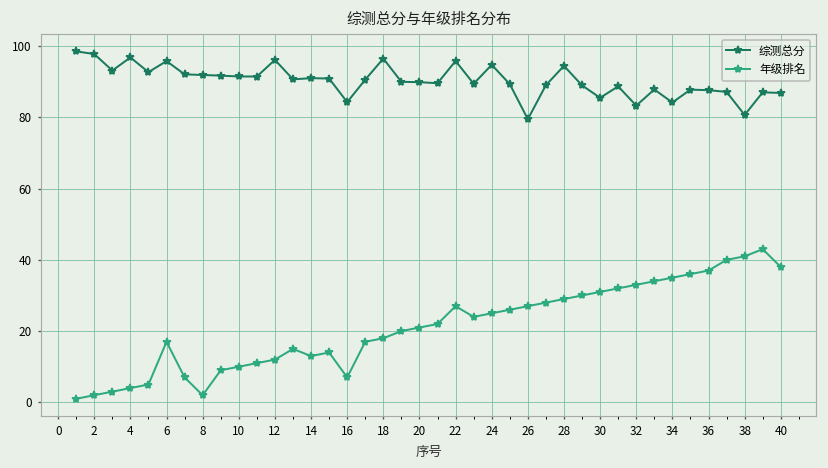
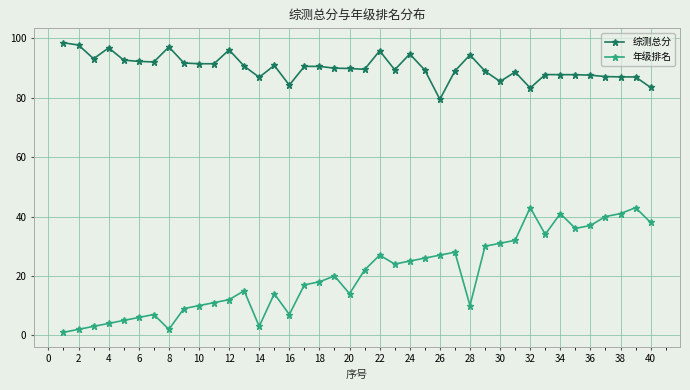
综测总分, 6: 96 -> 92
年级排名, 6: 17 -> 6
综测总分, 8: 92 -> 97
综测总分, 14: 91 -> 87
年级排名, 14: 13 -> 3
综测总分, 18: 97 -> 91
年级排名, 20: 21 -> 14
年级排名, 28: 29 -> 10
年级排名, 32: 33 -> 43
综测总分, 34: 84 -> 88
年级排名, 34: 35 -> 41
综测总分, 38: 81 -> 87
综测总分, 40: 87 -> 83
